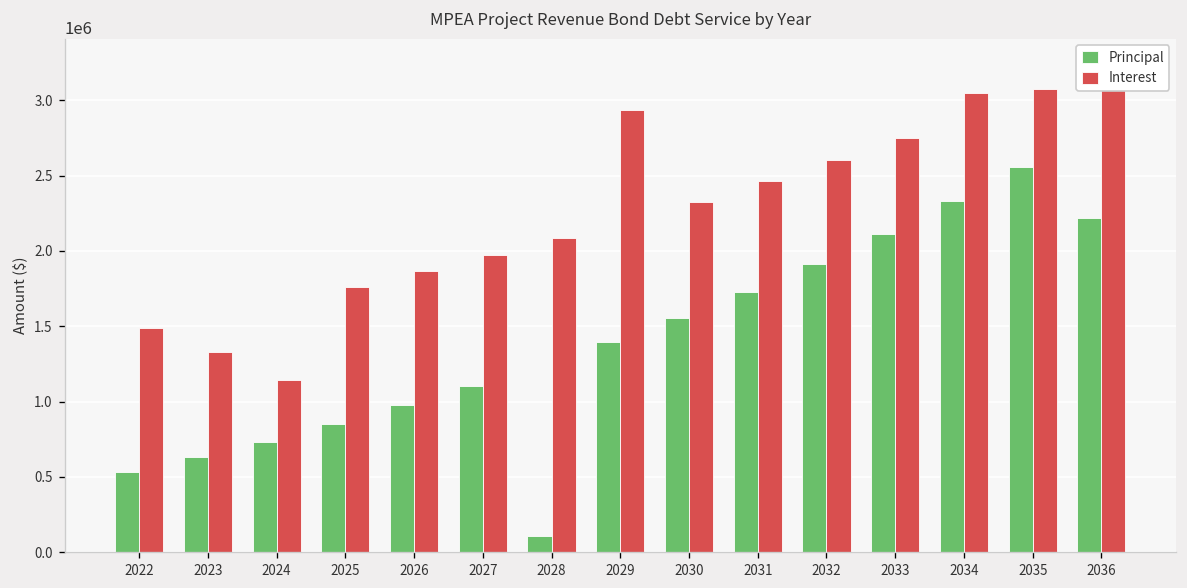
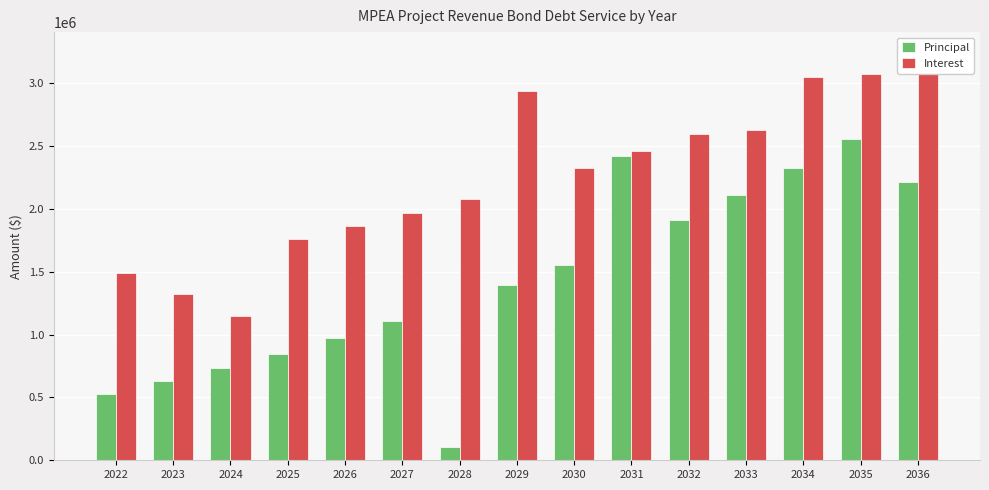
Principal, 2031: 1730000 -> 2420000
Interest, 2033: 2750000 -> 2630000
